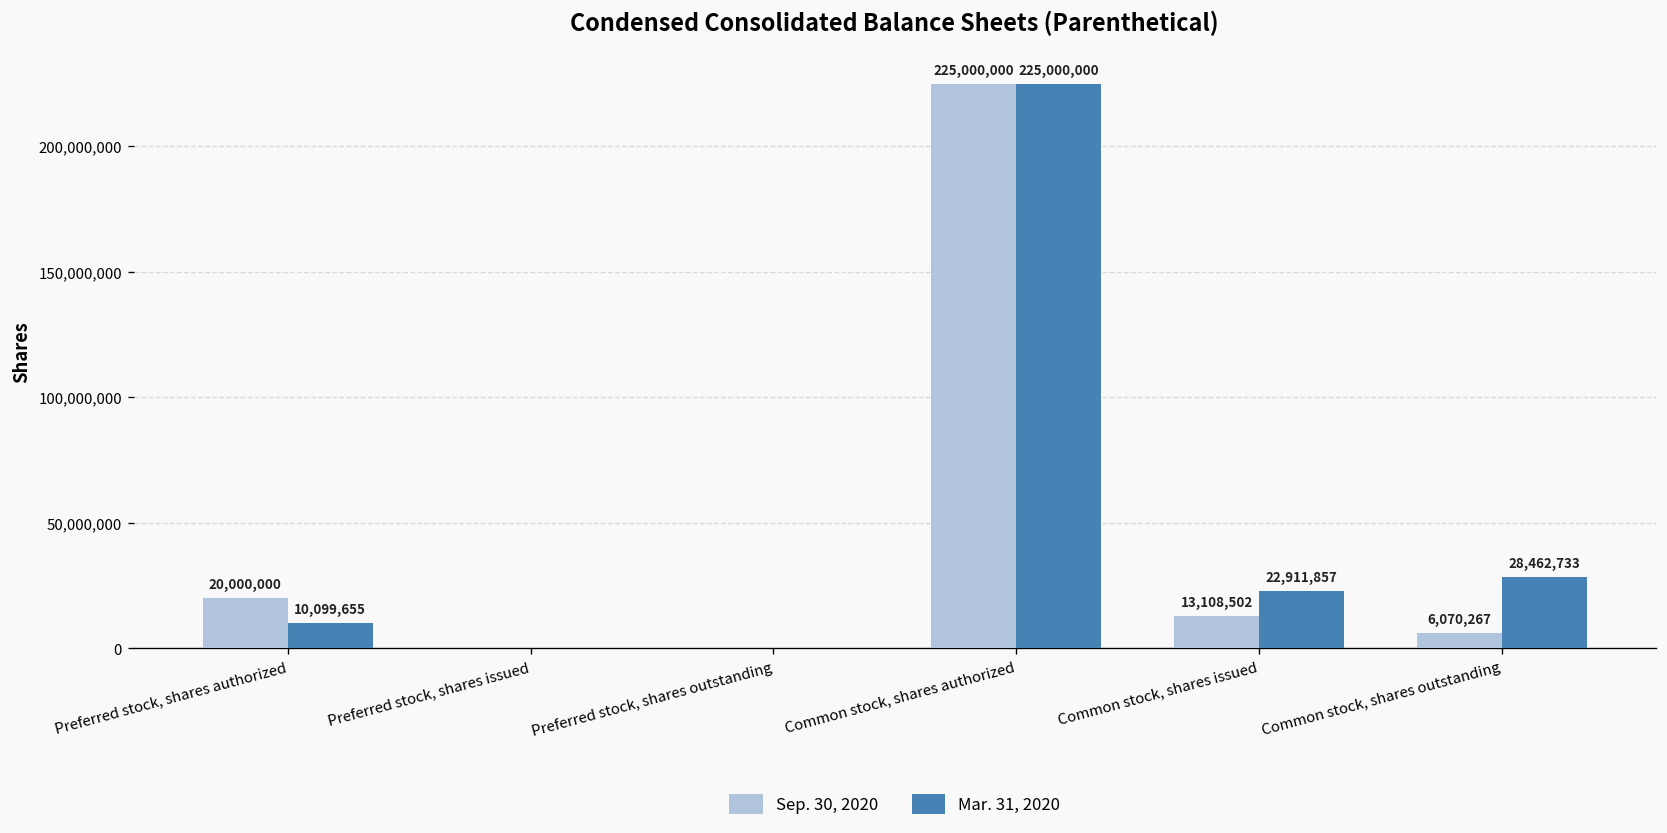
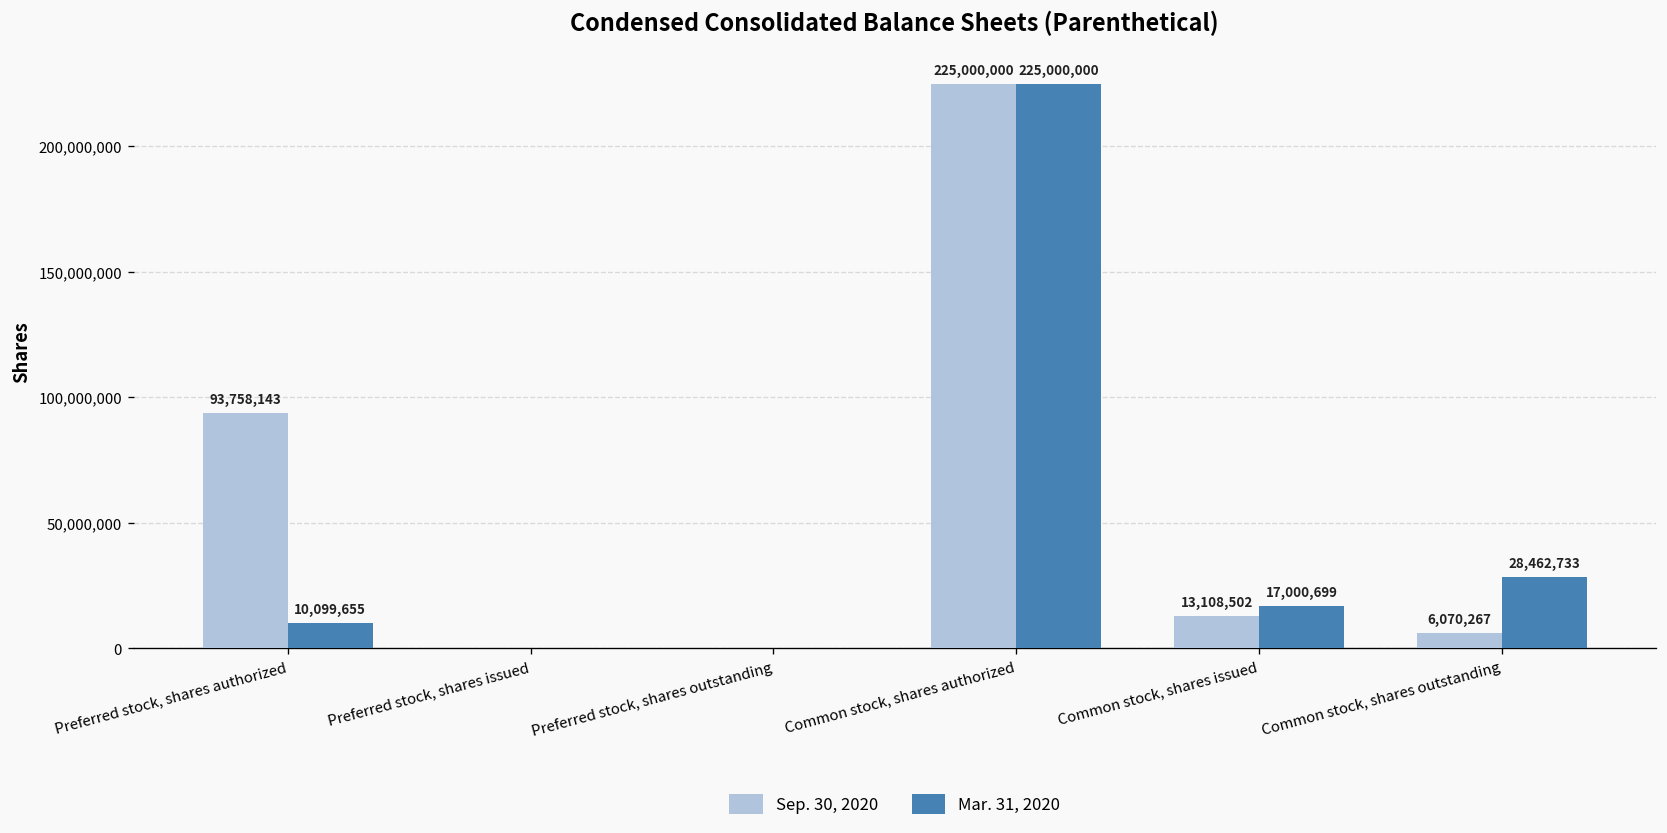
Sep. 30, 2020, Preferred stock, shares authorized: 20,000,000 -> 93,758,143
Mar. 31, 2020, Common stock, shares issued: 22,911,857 -> 17,000,699
